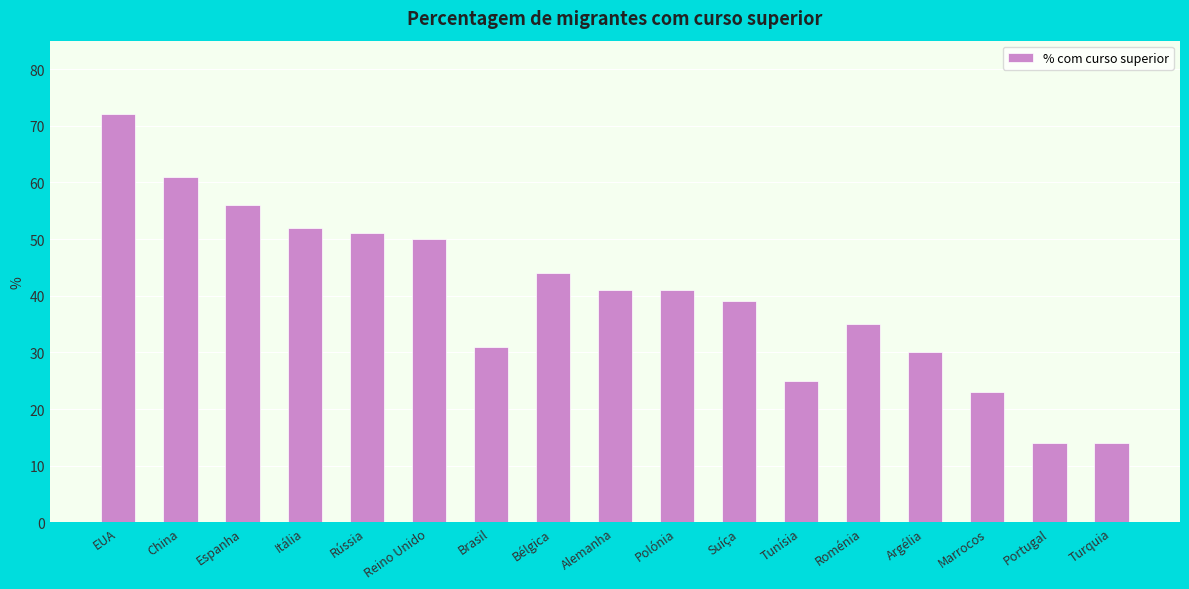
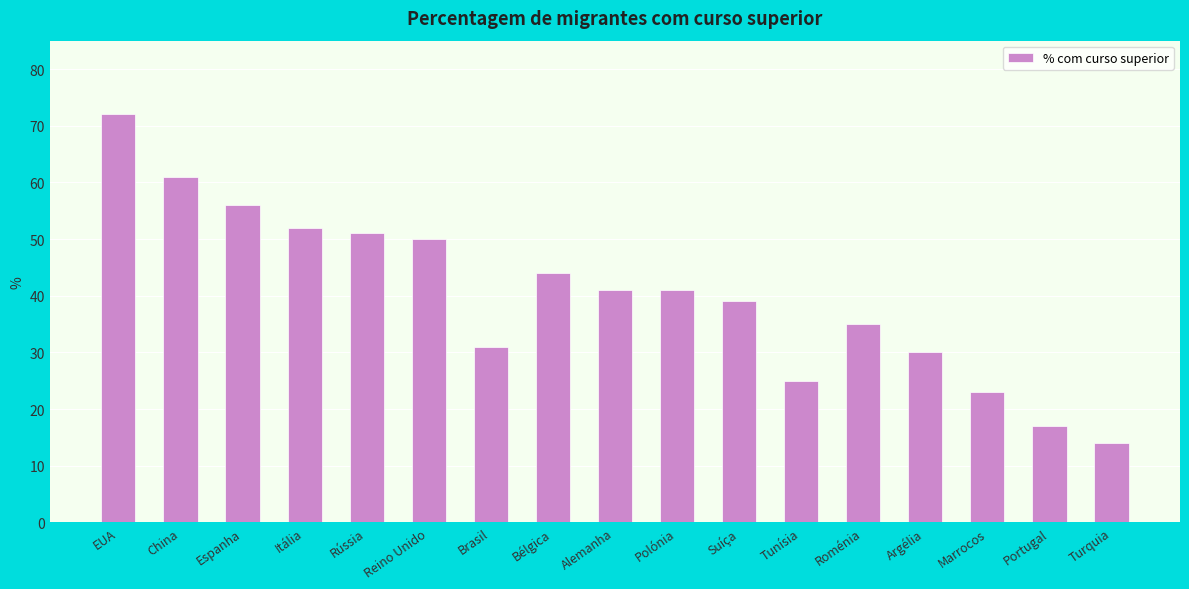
Portugal: 14 -> 17
